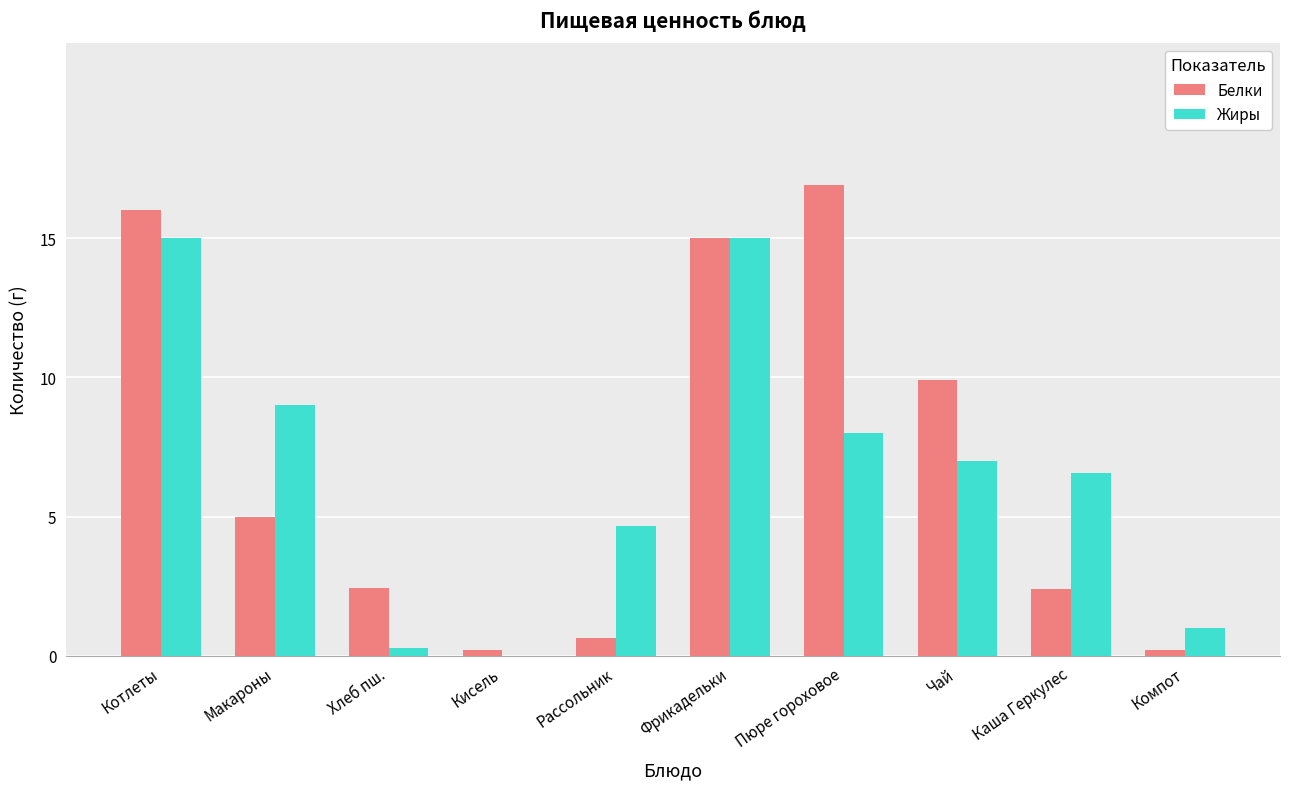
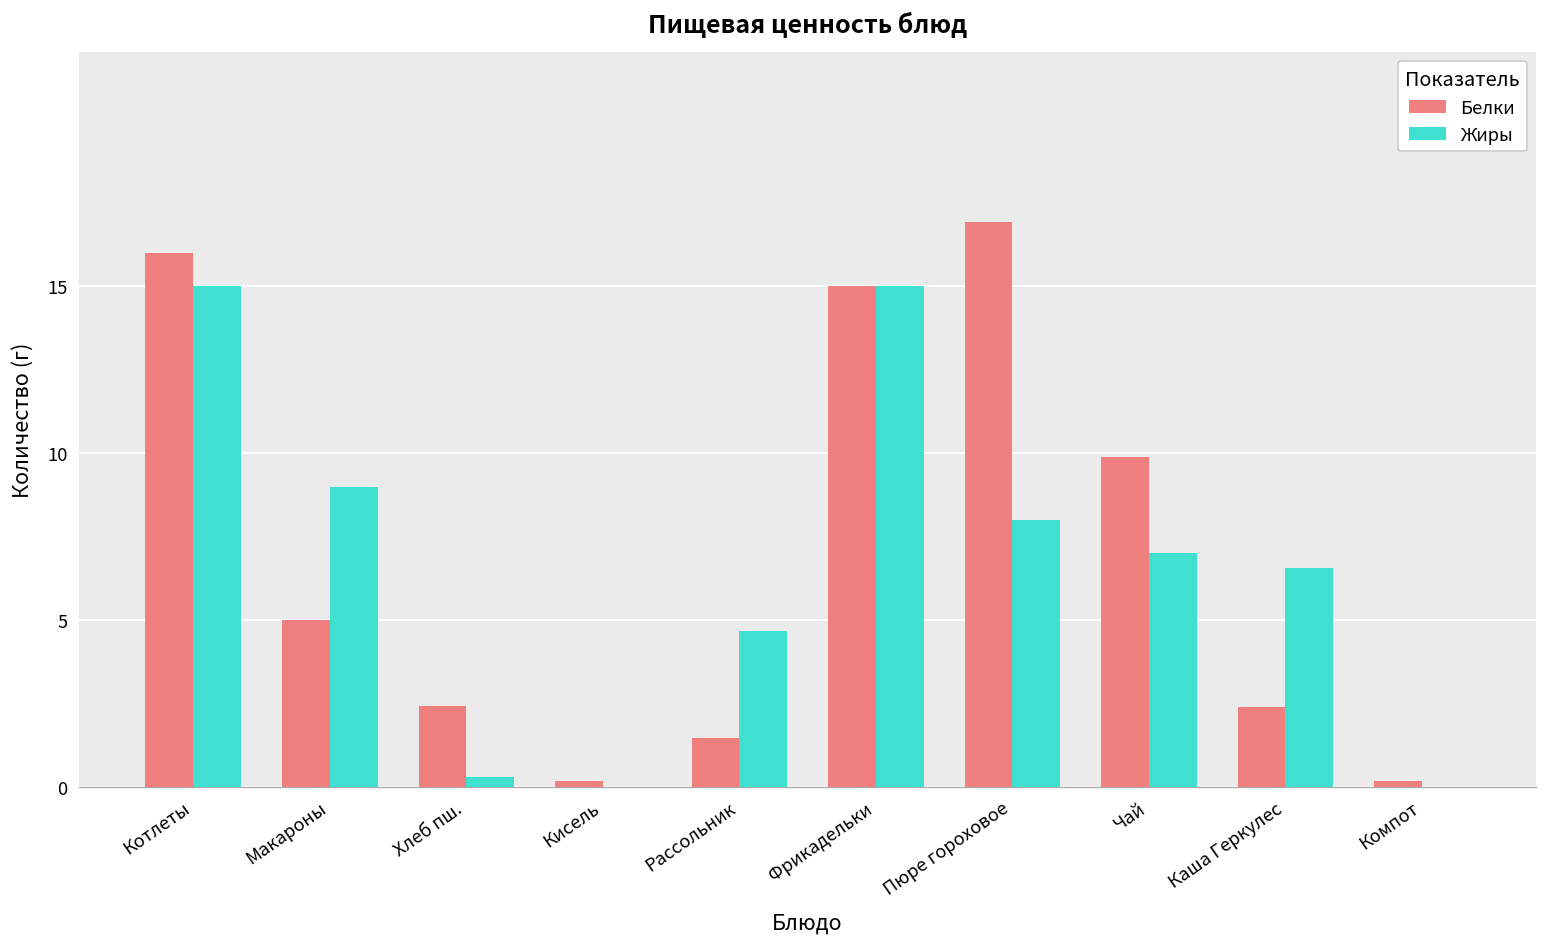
Белки, Рассольник: 0.7 -> 1.5
Жиры, Компот: 1 -> 0
